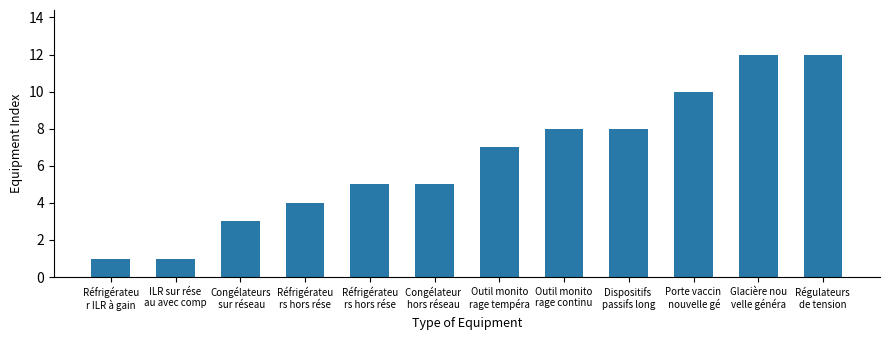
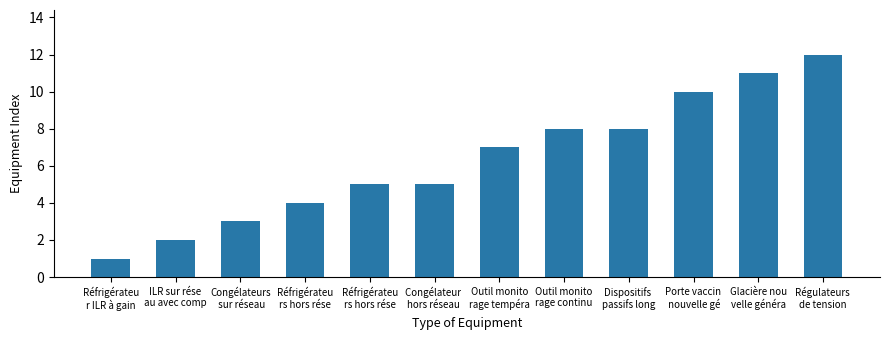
ILR sur rése au avec comp: 1 -> 2
Glacière nou velle généra: 12 -> 11
